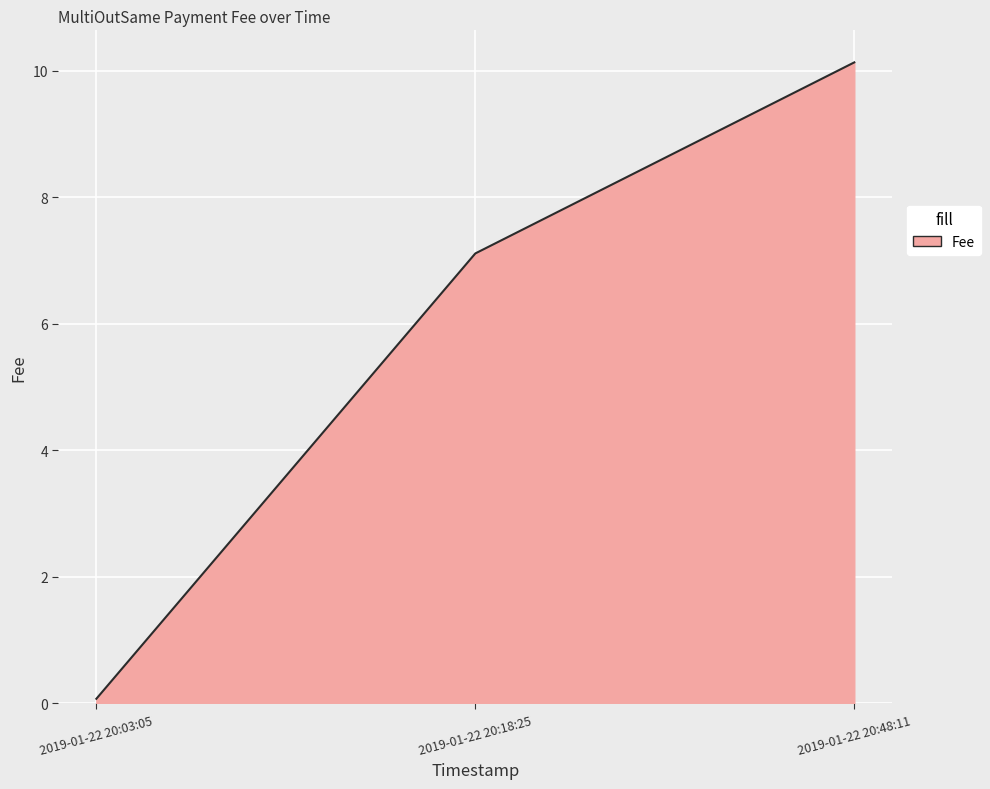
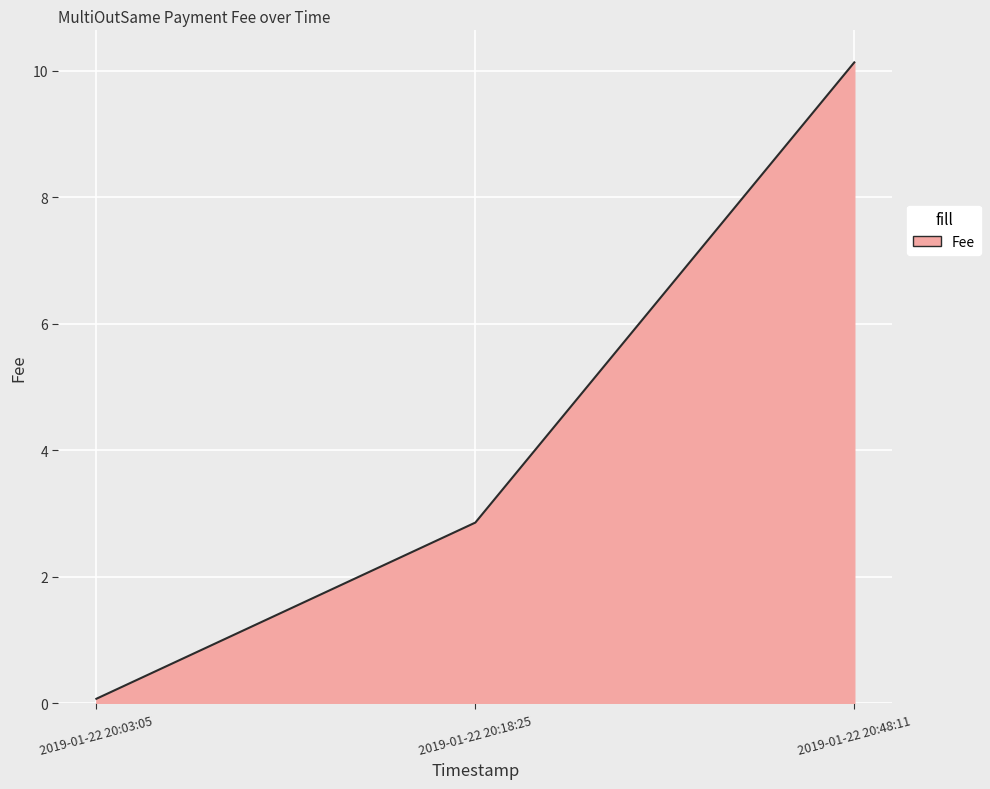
2019-01-22 20:18:25: 7.1 -> 2.9
